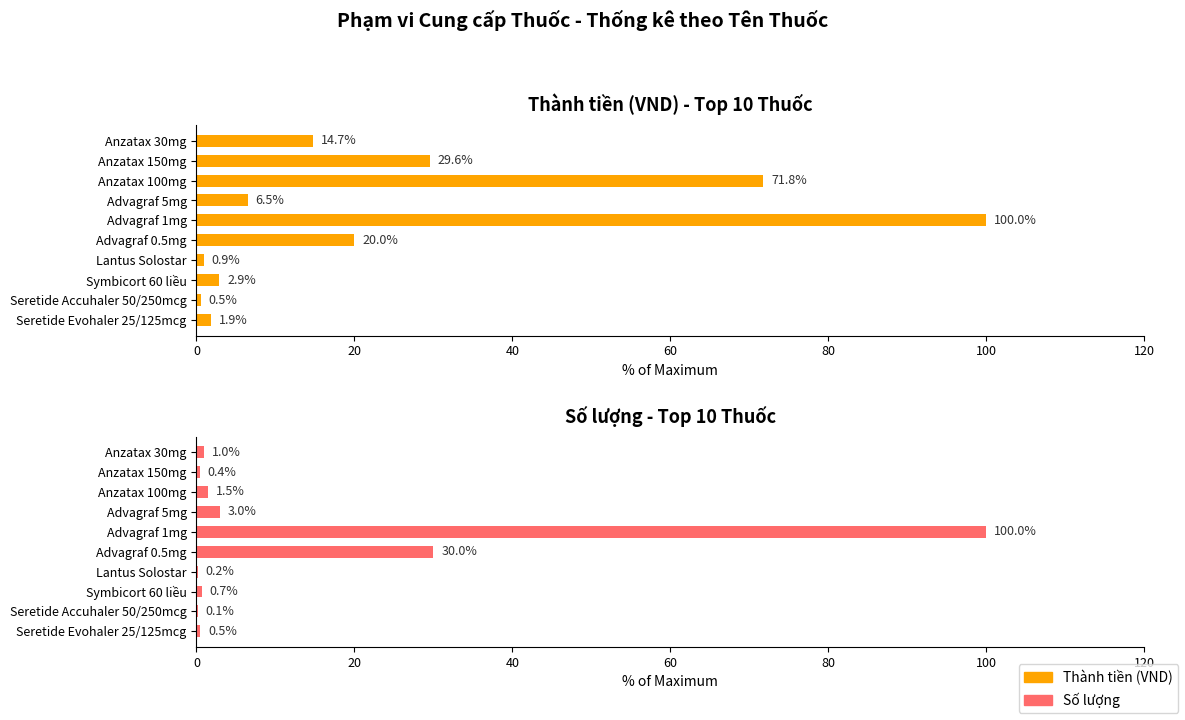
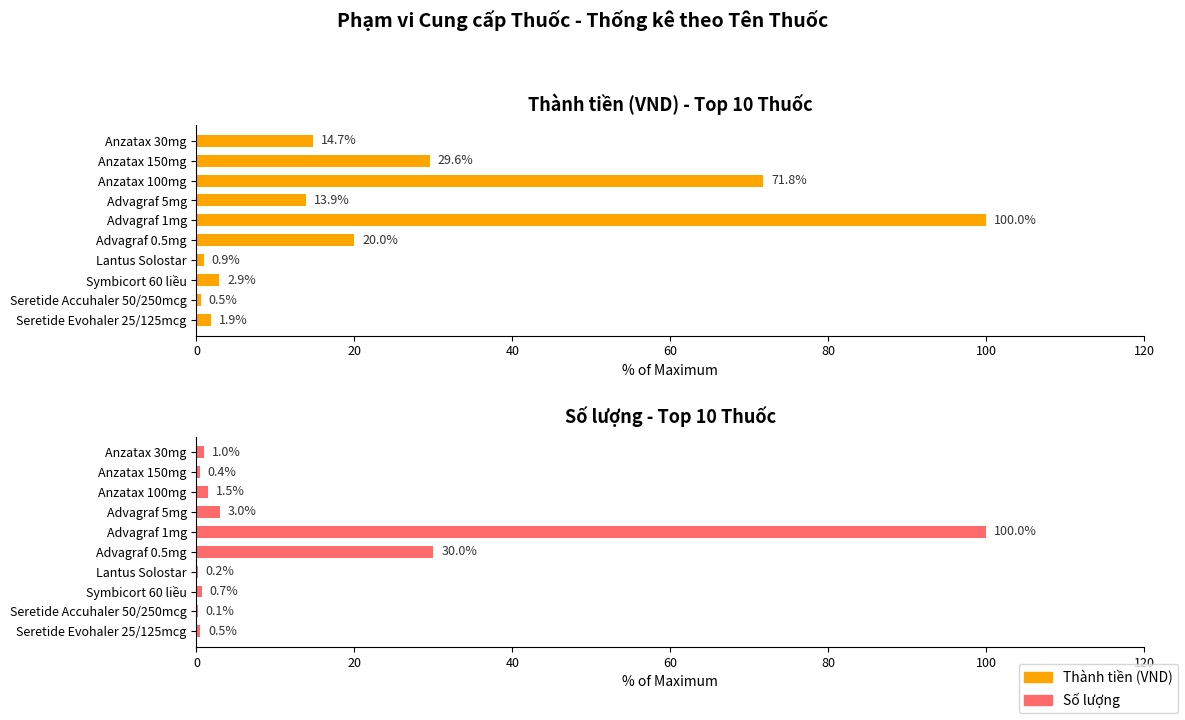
Thành tiền (VND) - Top 10 Thuốc, Advagraf 5mg: 6.5% -> 13.9%
